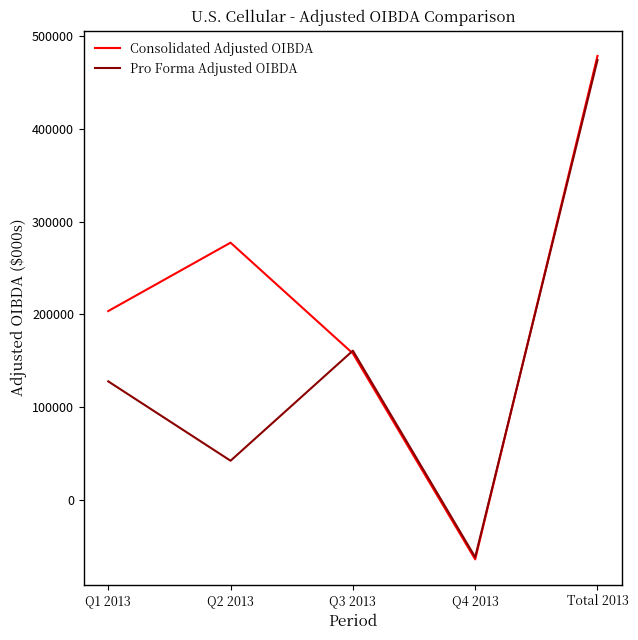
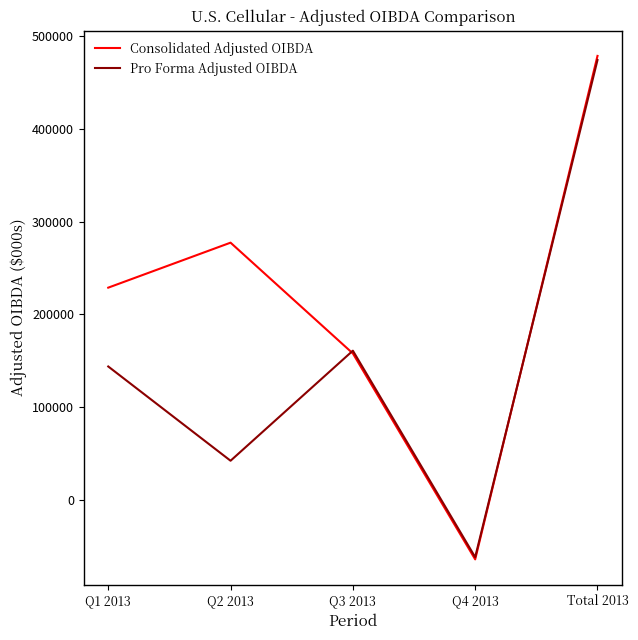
Consolidated Adjusted OIBDA, Q1 2013: 200000 -> 230000
Pro Forma Adjusted OIBDA, Q1 2013: 130000 -> 140000
